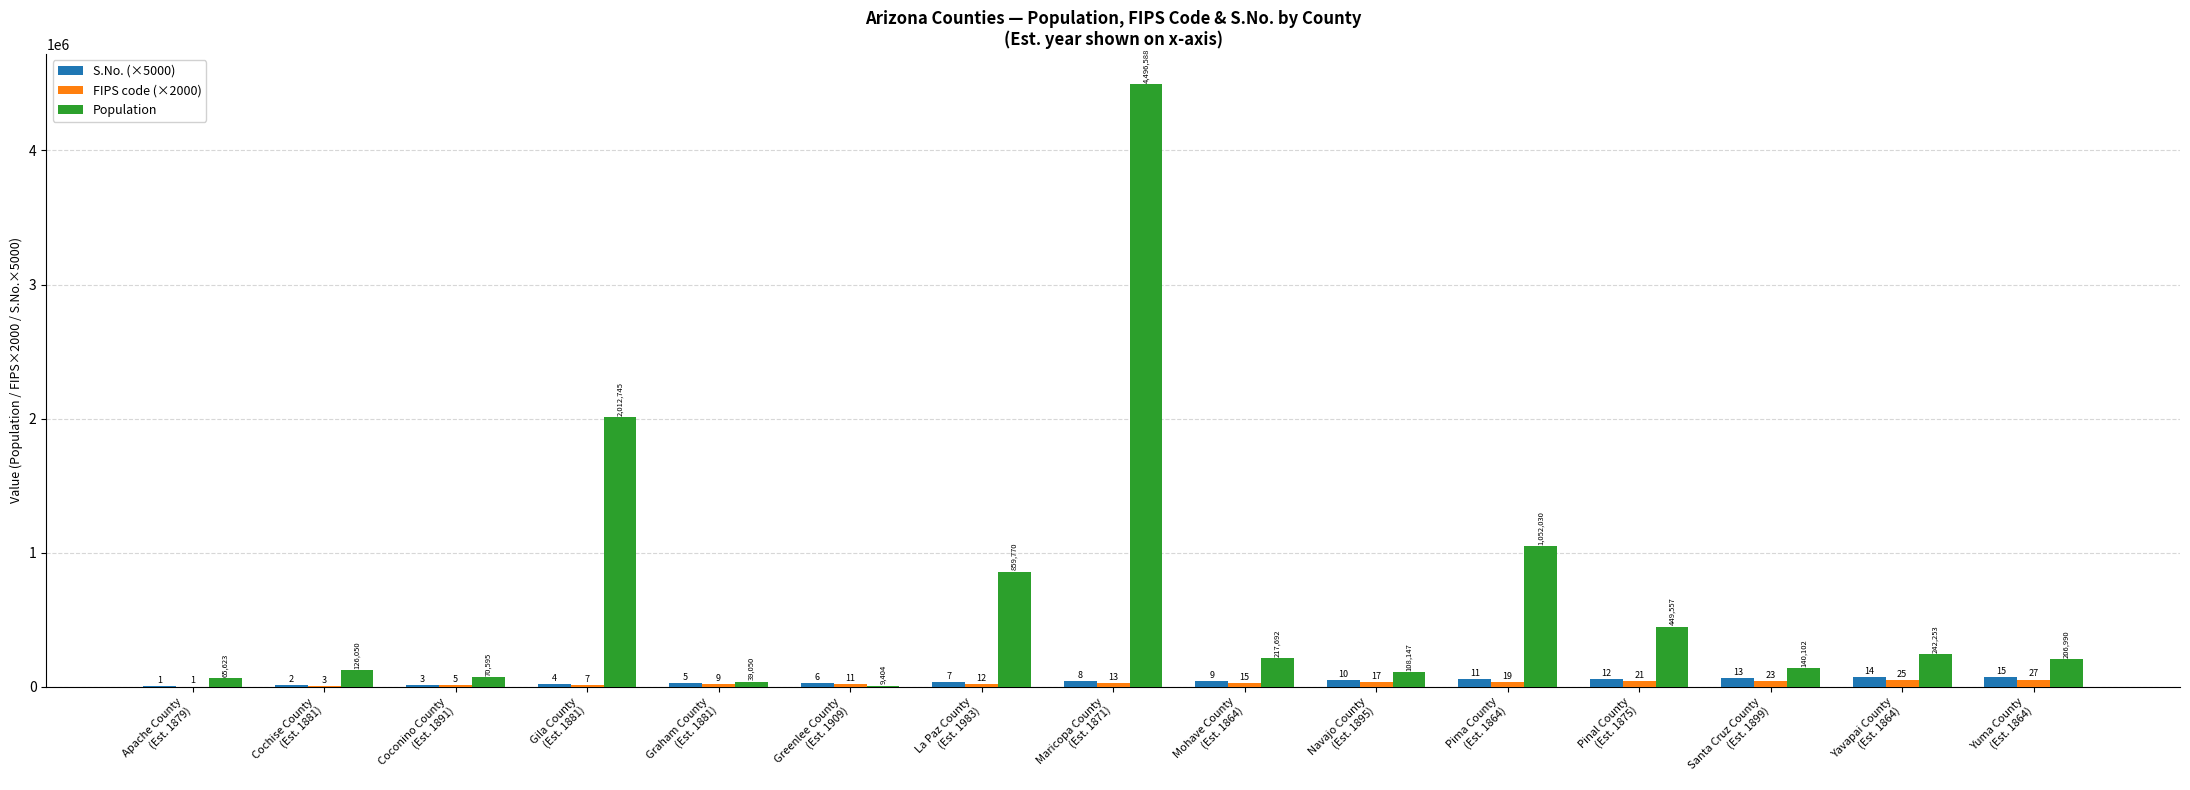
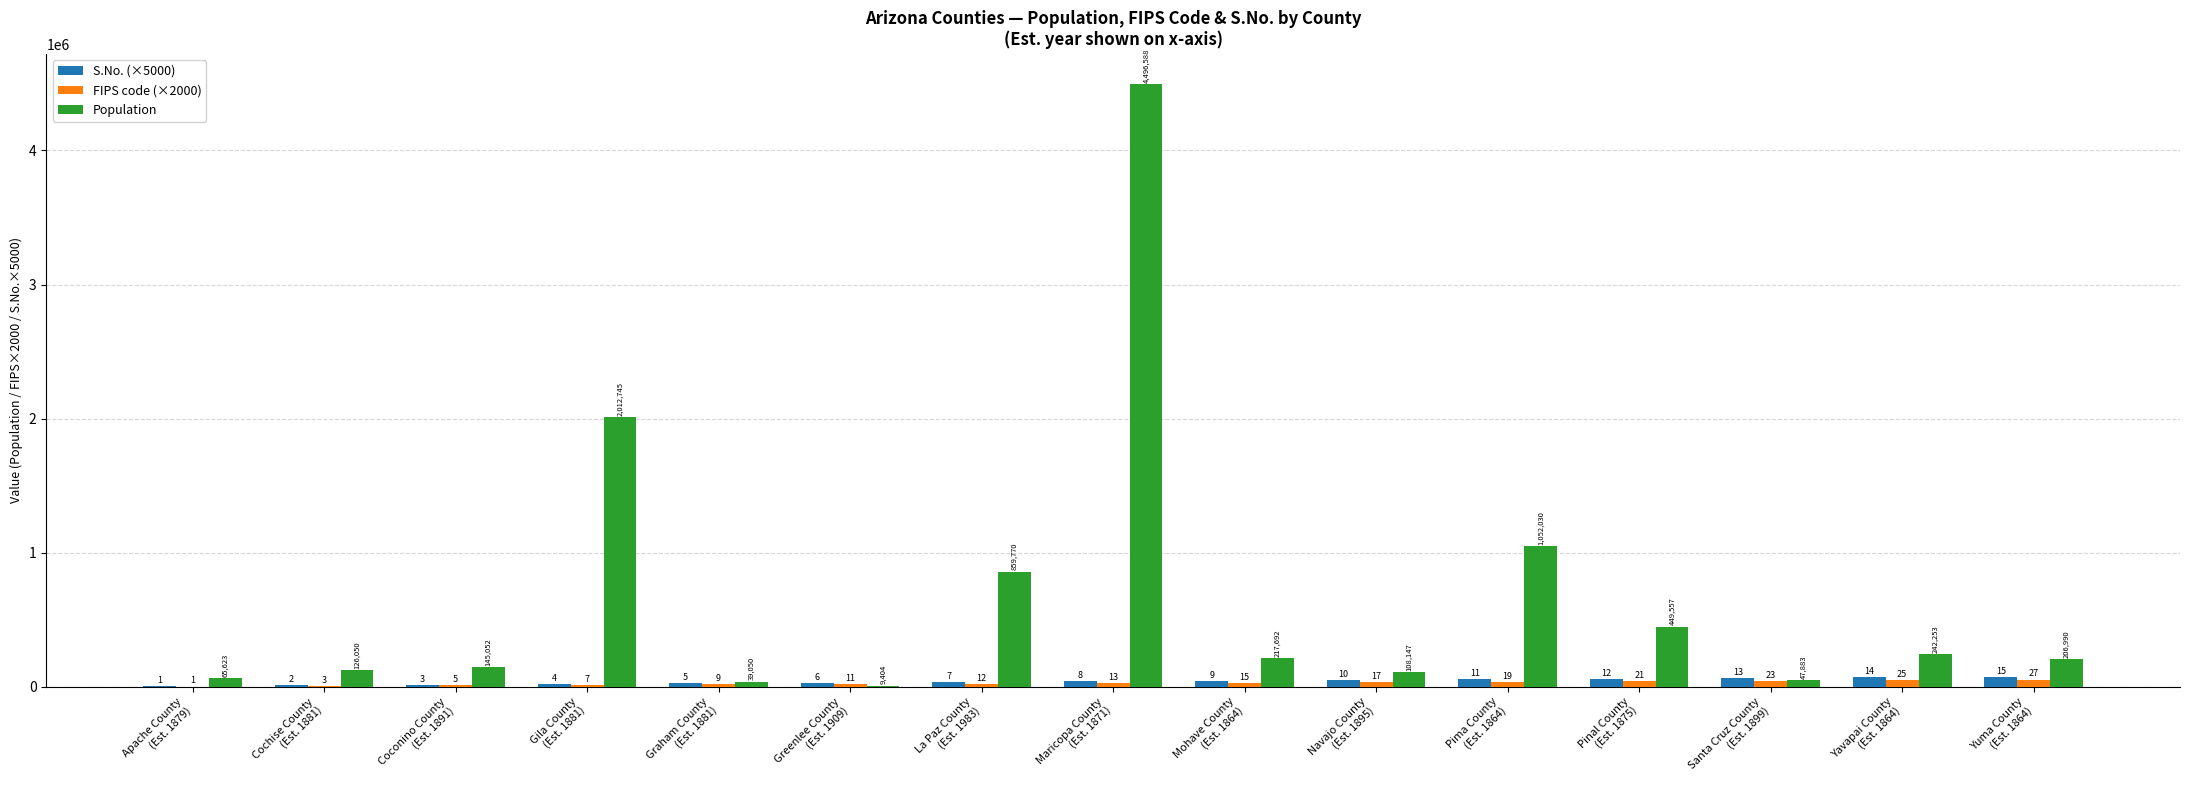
Population, Coconino County (Est. 1891): 70,595 -> 145,052
Population, Santa Cruz County (Est. 1899): 140,102 -> 47,883
